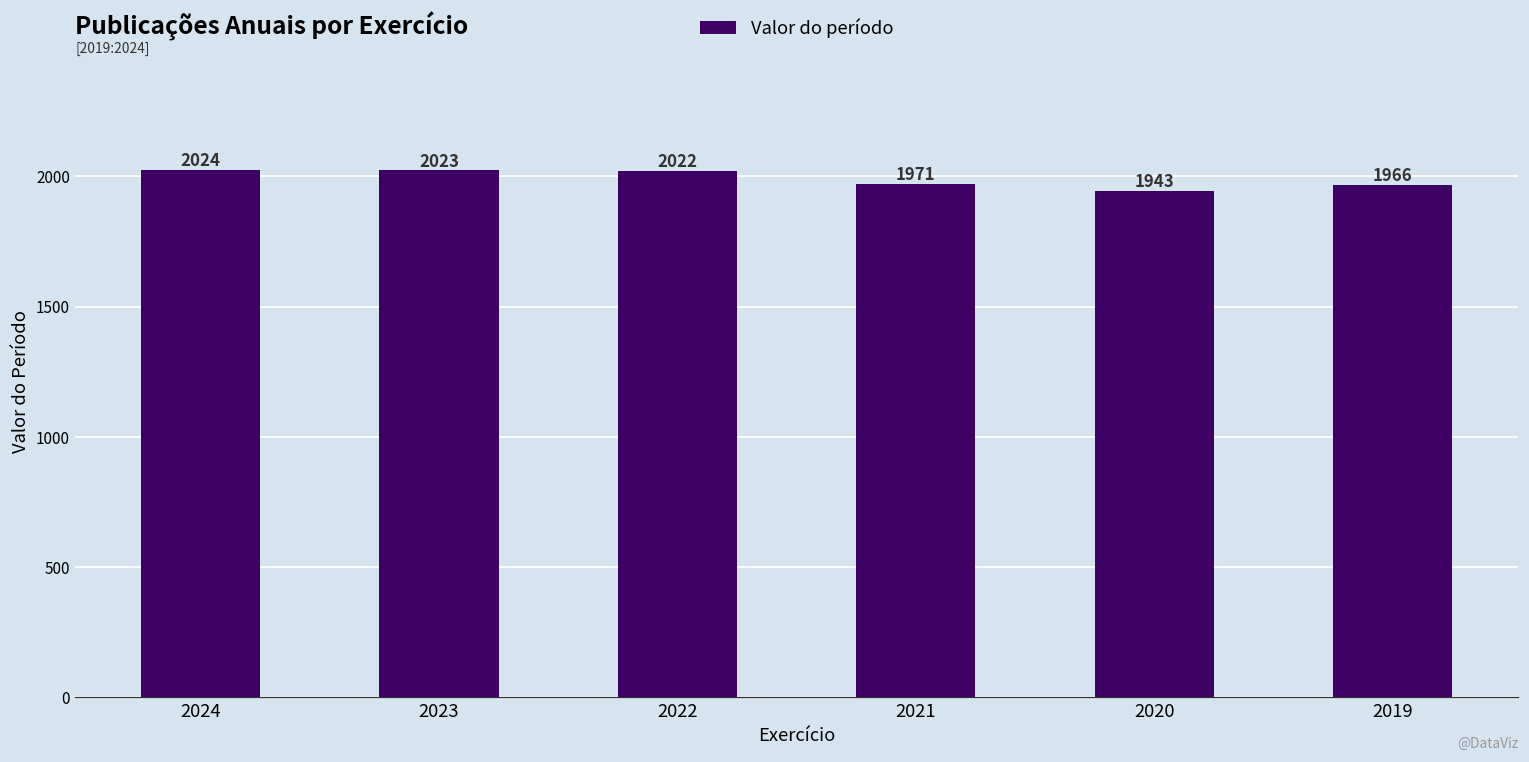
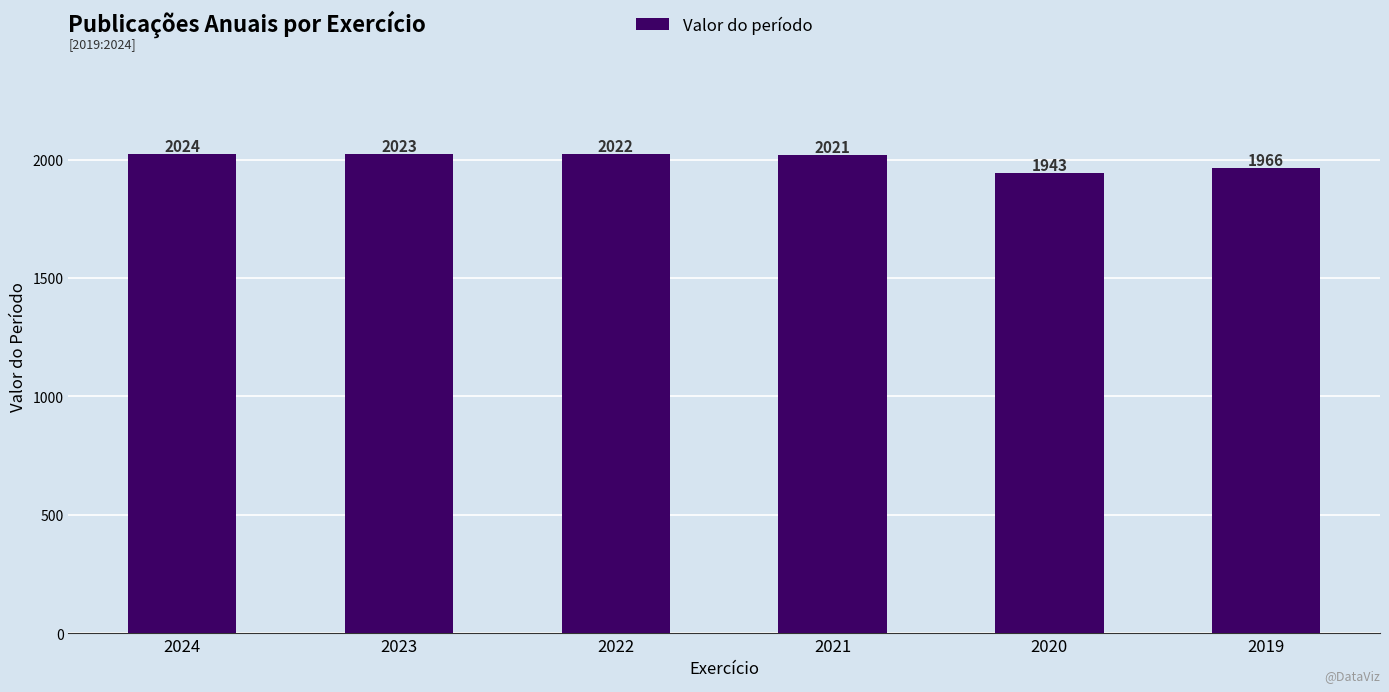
2021: 1971 -> 2021
